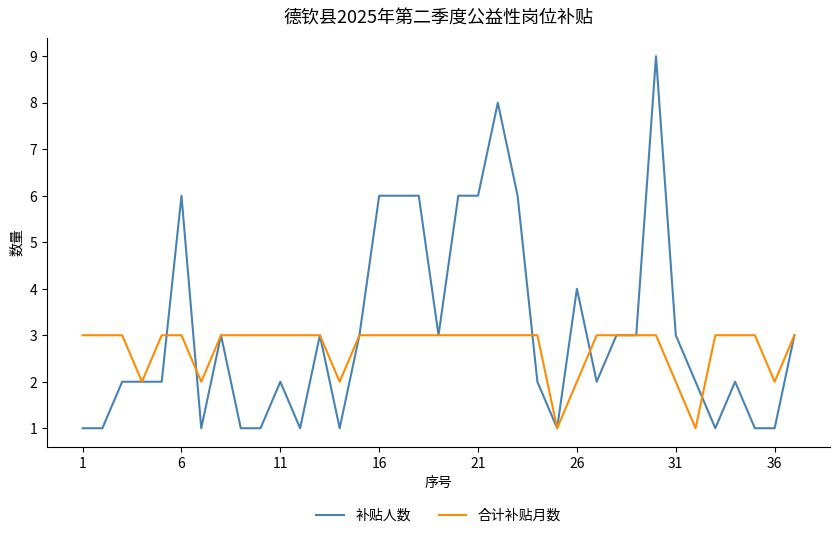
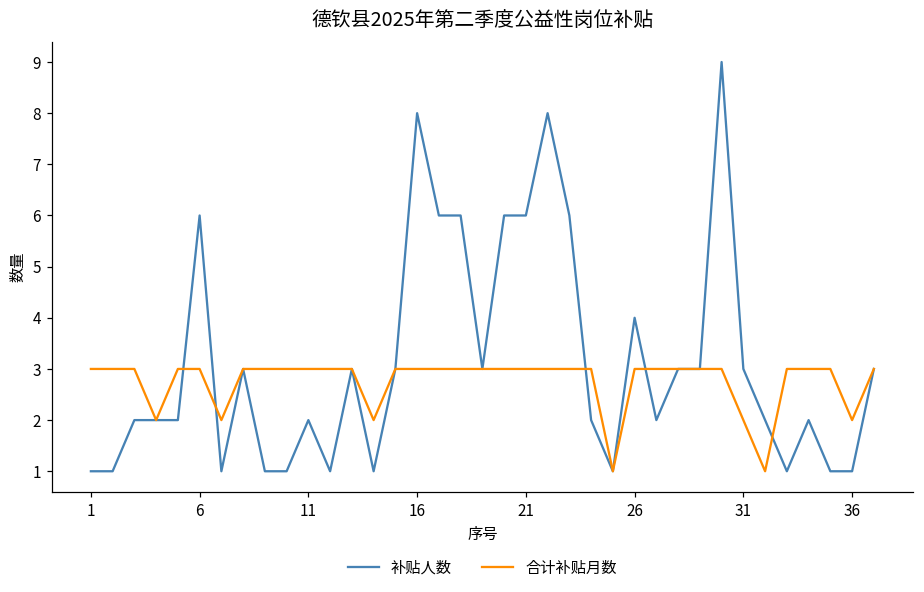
补贴人数, 16: 6 -> 8
合计补贴月数, 26: 2 -> 3
